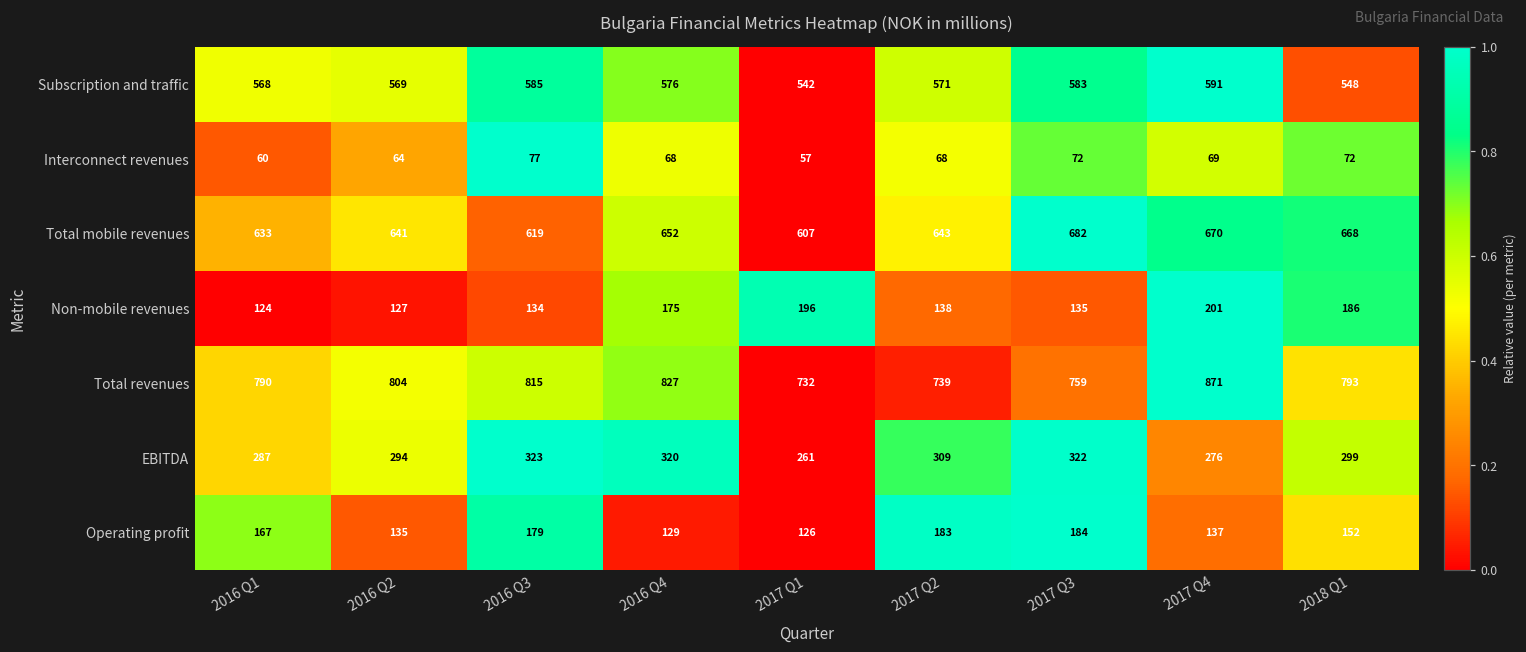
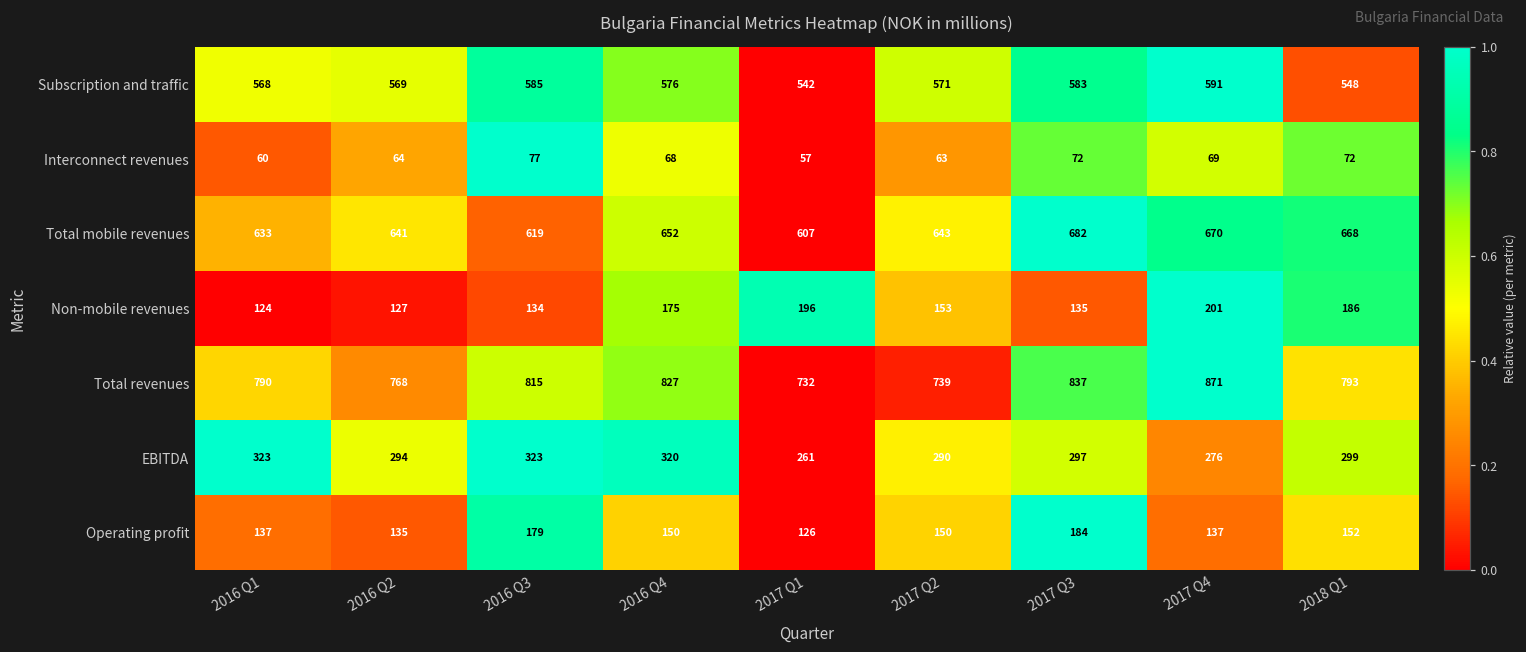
Interconnect revenues, 2017 Q2: 68 -> 63
Non-mobile revenues, 2017 Q2: 138 -> 153
Total revenues, 2016 Q2: 804 -> 768
Total revenues, 2017 Q3: 759 -> 837
EBITDA, 2016 Q1: 287 -> 323
EBITDA, 2017 Q2: 309 -> 290
EBITDA, 2017 Q3: 322 -> 297
Operating profit, 2016 Q1: 167 -> 137
Operating profit, 2016 Q4: 129 -> 150
Operating profit, 2017 Q2: 183 -> 150
